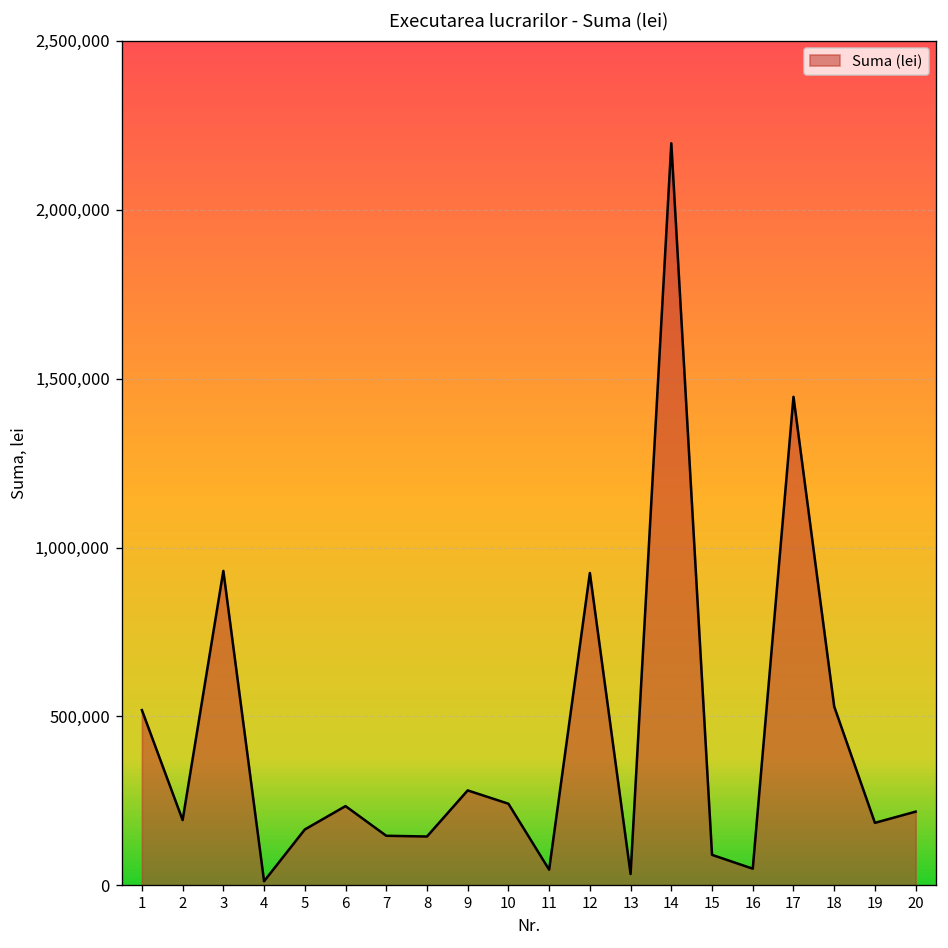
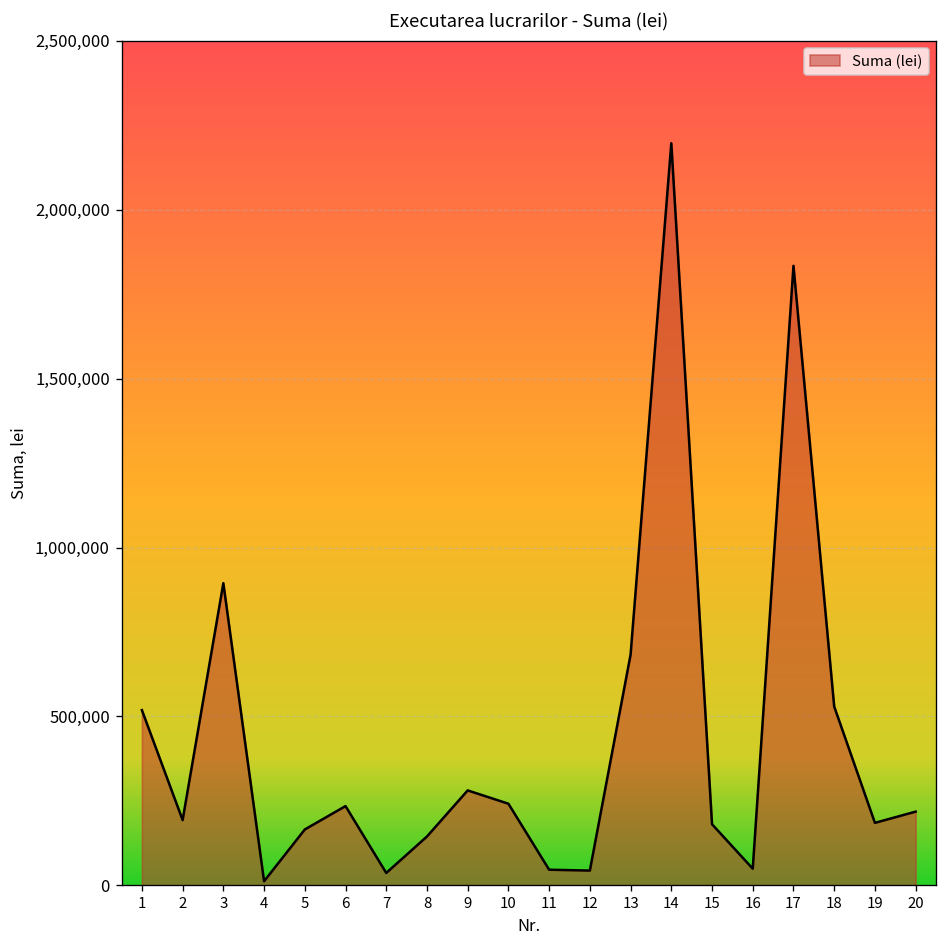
3: 930,000 -> 890,000
7: 150,000 -> 40,000
12: 920,000 -> 40,000
13: 30,000 -> 680,000
15: 90,000 -> 180,000
17: 1,450,000 -> 1,830,000
